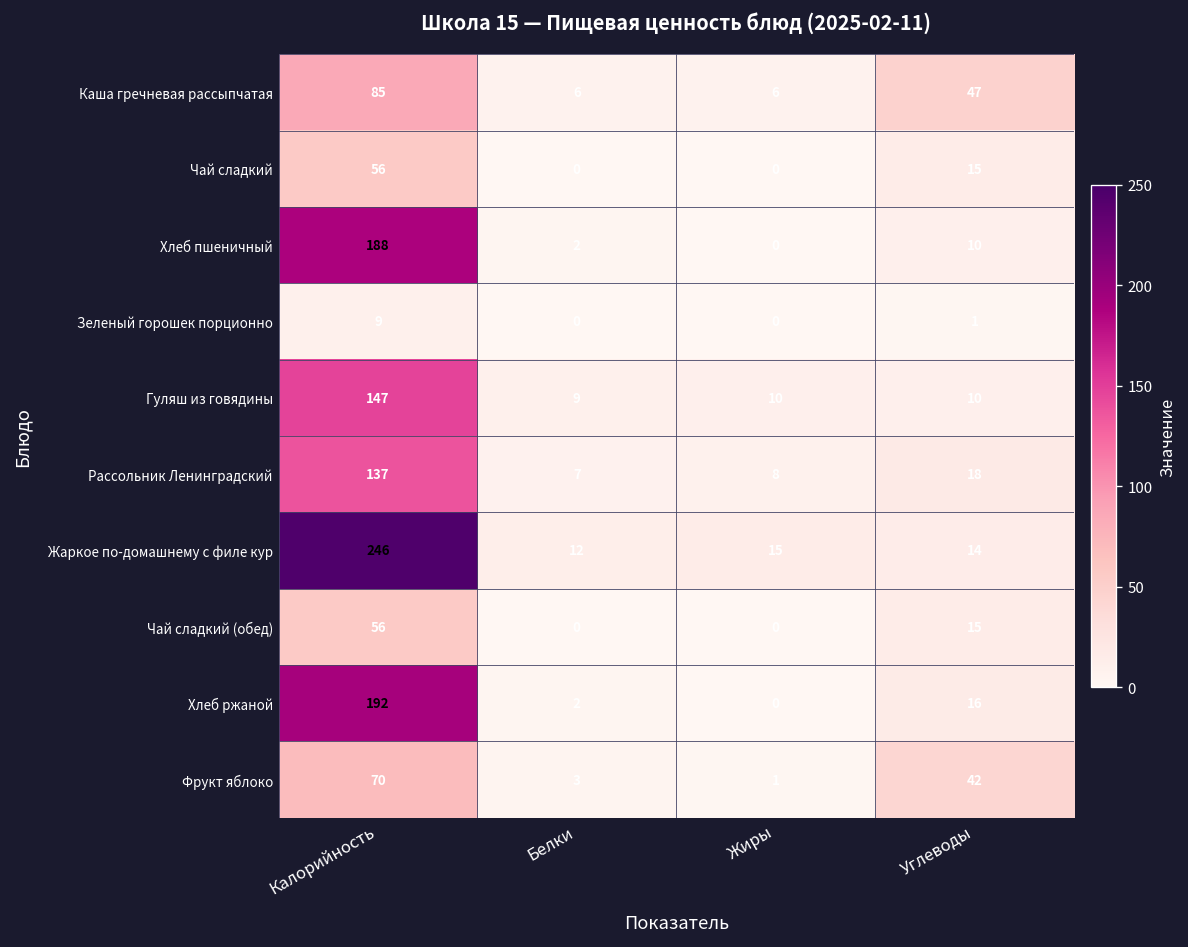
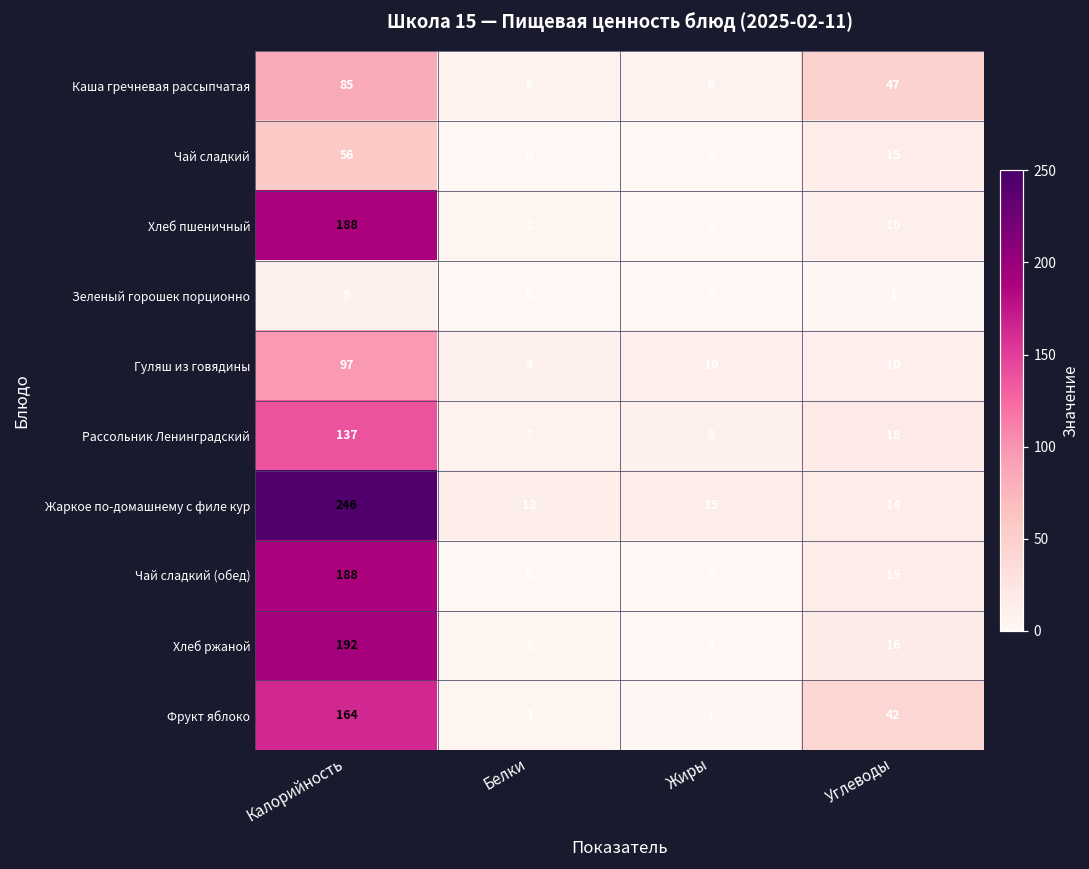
Гуляш из говядины, Калорийность: 147 -> 97
Чай сладкий (обед), Калорийность: 56 -> 188
Фрукт яблоко, Калорийность: 70 -> 164
